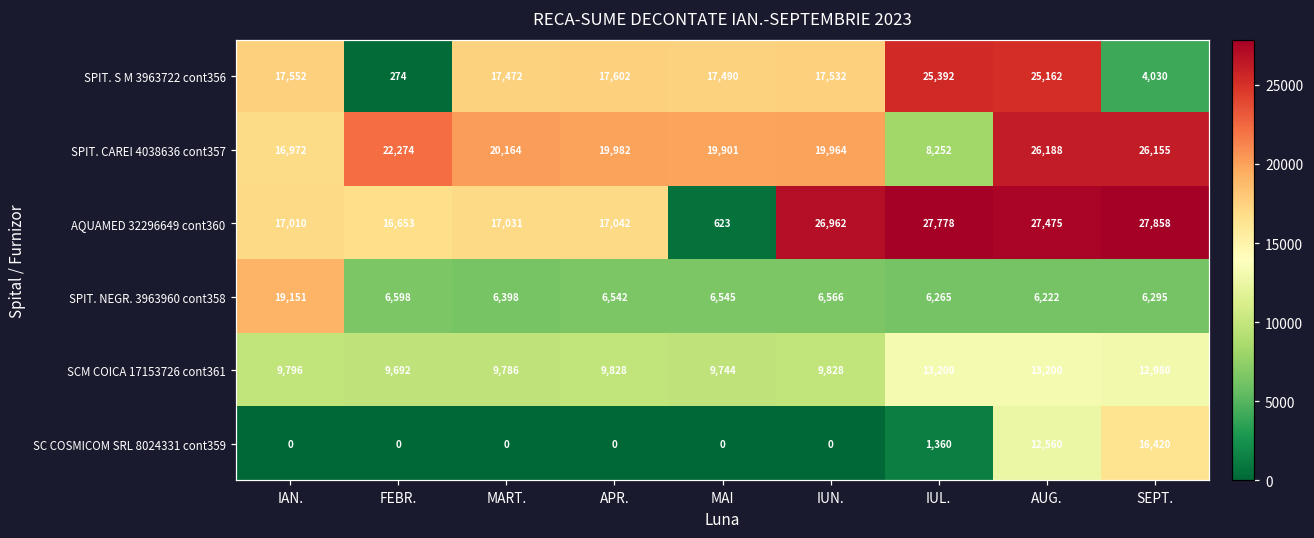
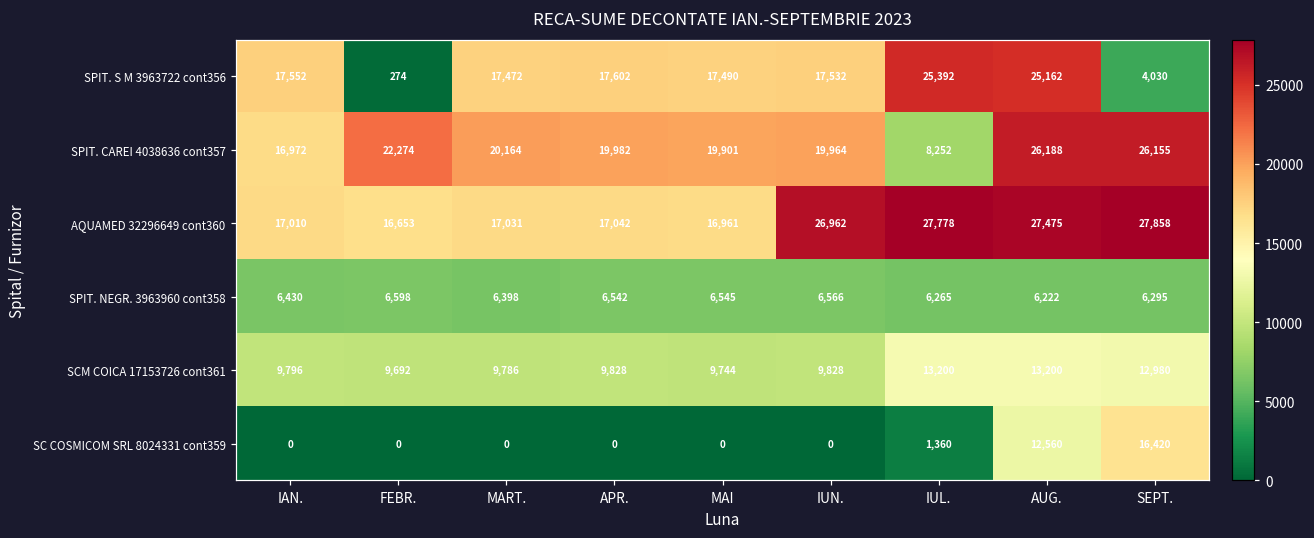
AQUAMED 32296649 cont360, MAI: 623 -> 16,961
SPIT. NEGR. 3963960 cont358, IAN.: 19,151 -> 6,430
